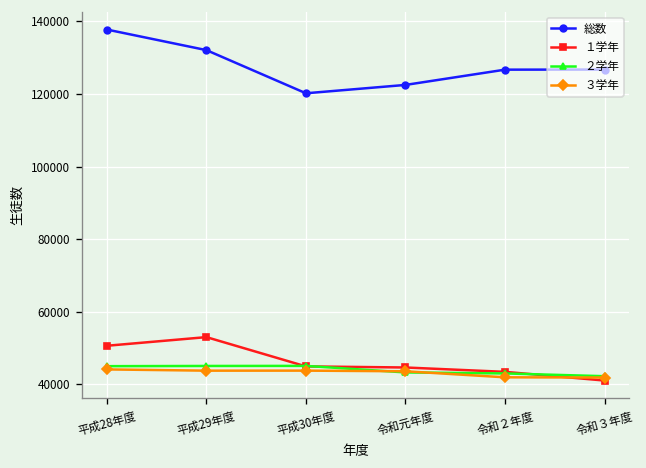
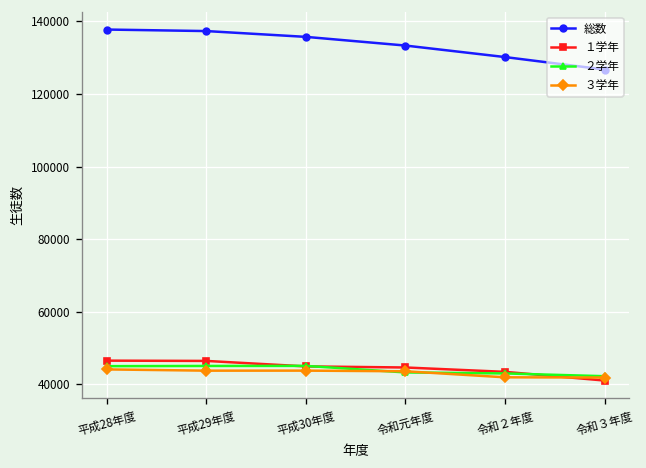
１学年, 平成28年度: 51000 -> 47000
総数, 平成29年度: 132000 -> 137000
１学年, 平成29年度: 53000 -> 46000
総数, 平成30年度: 120000 -> 136000
総数, 令和元年度: 123000 -> 133000
総数, 令和２年度: 127000 -> 130000
